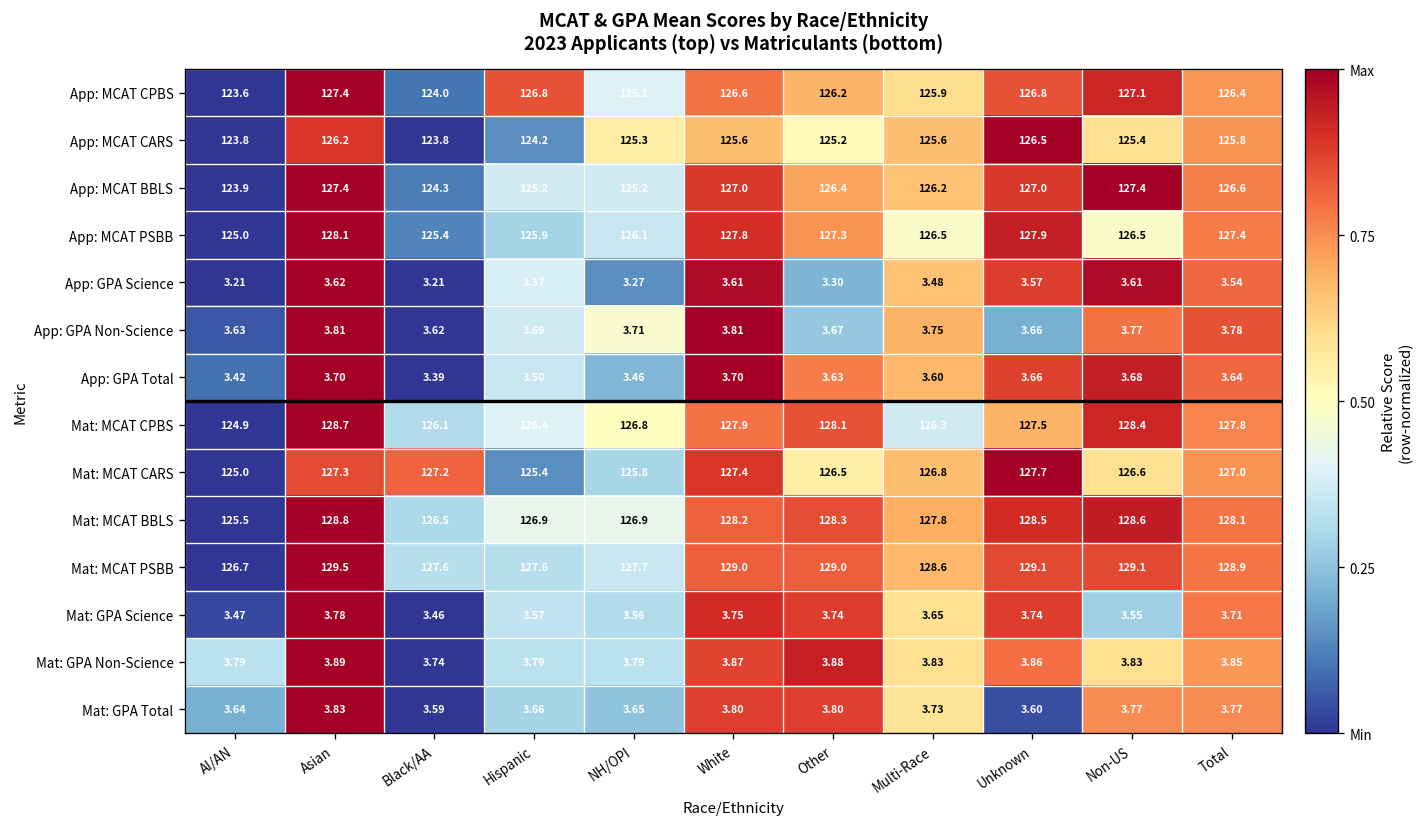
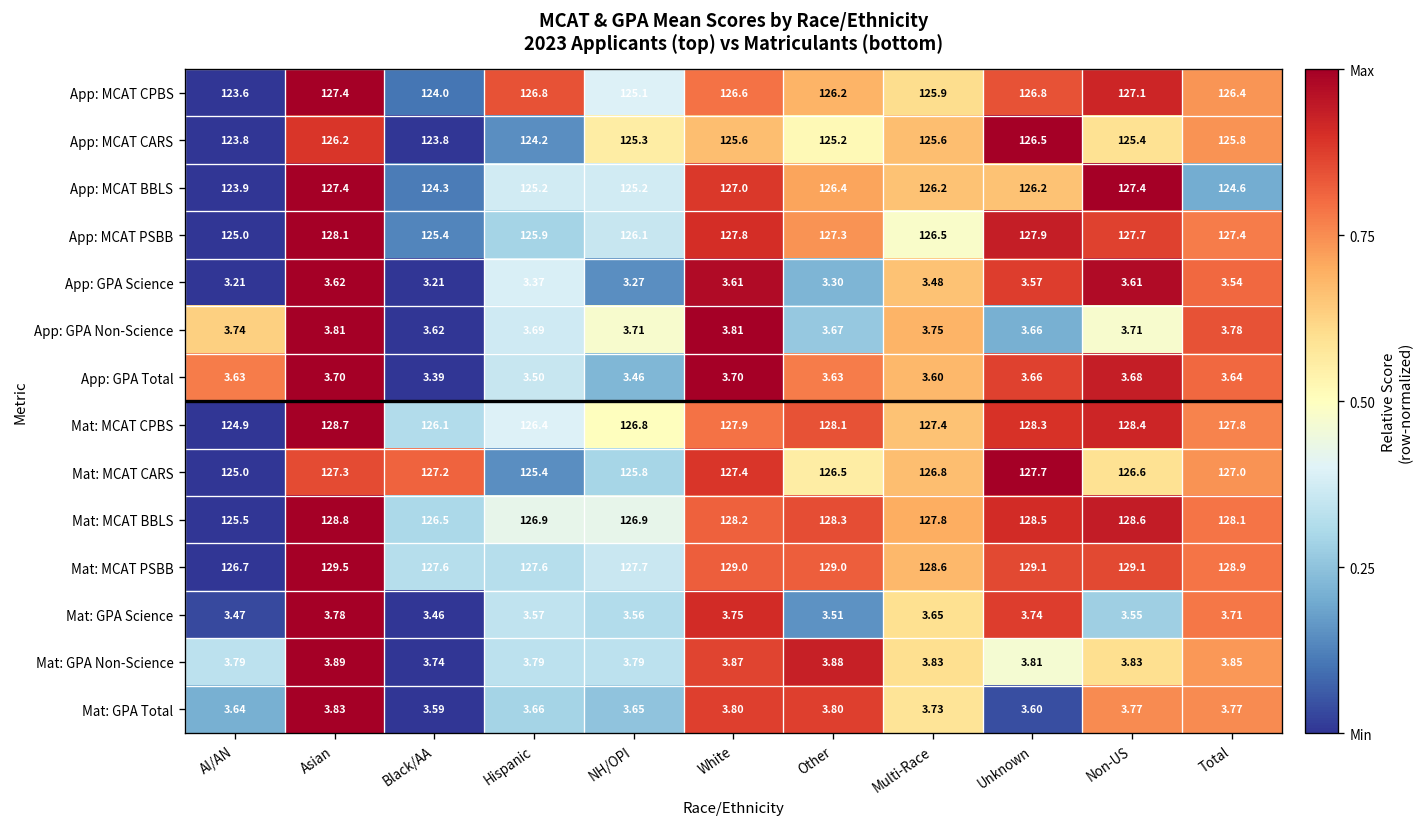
App: MCAT BBLS, Unknown: 127.0 -> 126.2
App: MCAT BBLS, Total: 126.6 -> 124.6
App: MCAT PSBB, Non-US: 126.5 -> 127.7
App: GPA Non-Science, AI/AN: 3.63 -> 3.74
App: GPA Non-Science, Non-US: 3.77 -> 3.71
App: GPA Total, AI/AN: 3.42 -> 3.63
Mat: MCAT CPBS, Multi-Race: 126.3 -> 127.4
Mat: MCAT CPBS, Unknown: 127.5 -> 128.3
Mat: GPA Science, Other: 3.74 -> 3.51
Mat: GPA Non-Science, Unknown: 3.86 -> 3.81
